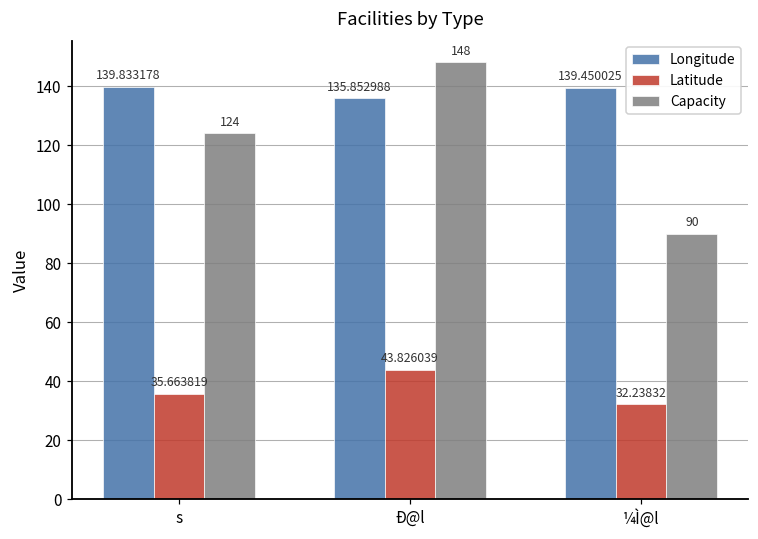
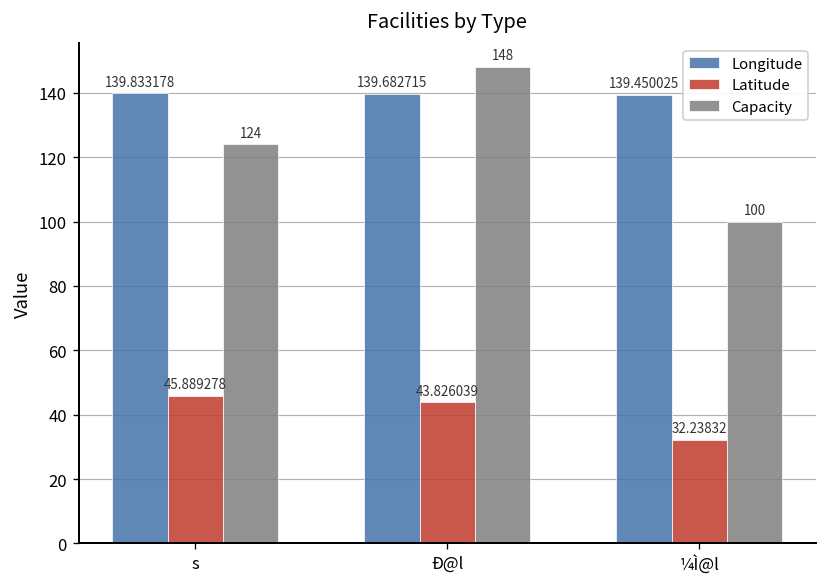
Latitude, s: 35.663819 -> 45.889278
Longitude, Ð@l: 135.852988 -> 139.682715
Capacity, ¼Ì@l: 90 -> 100
